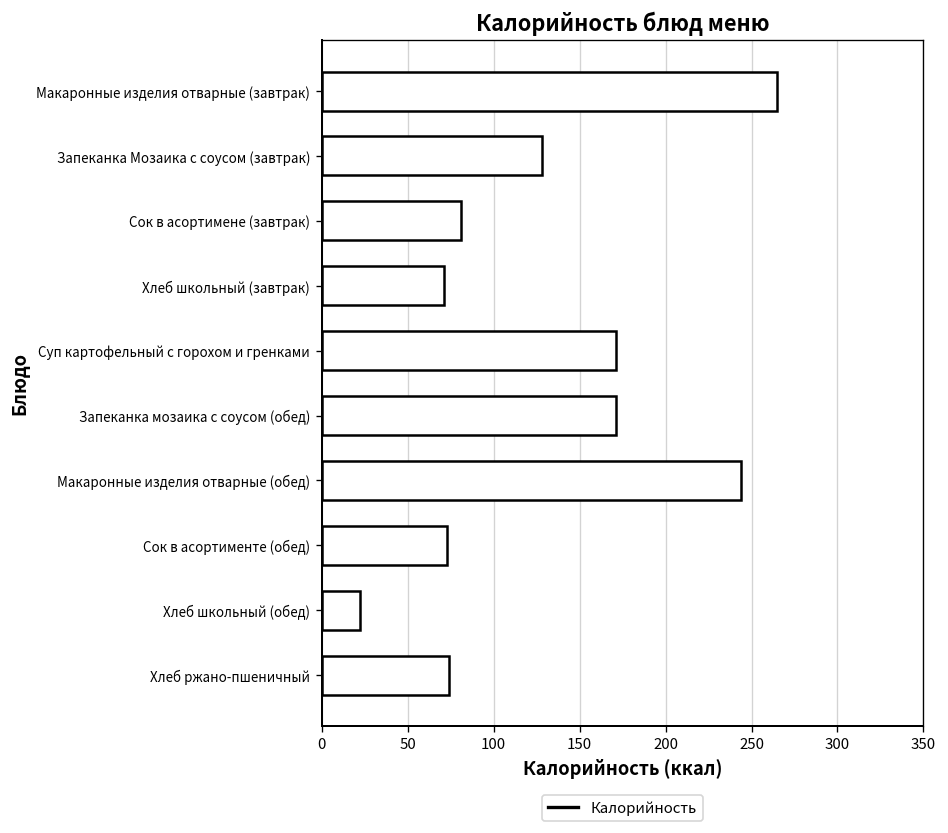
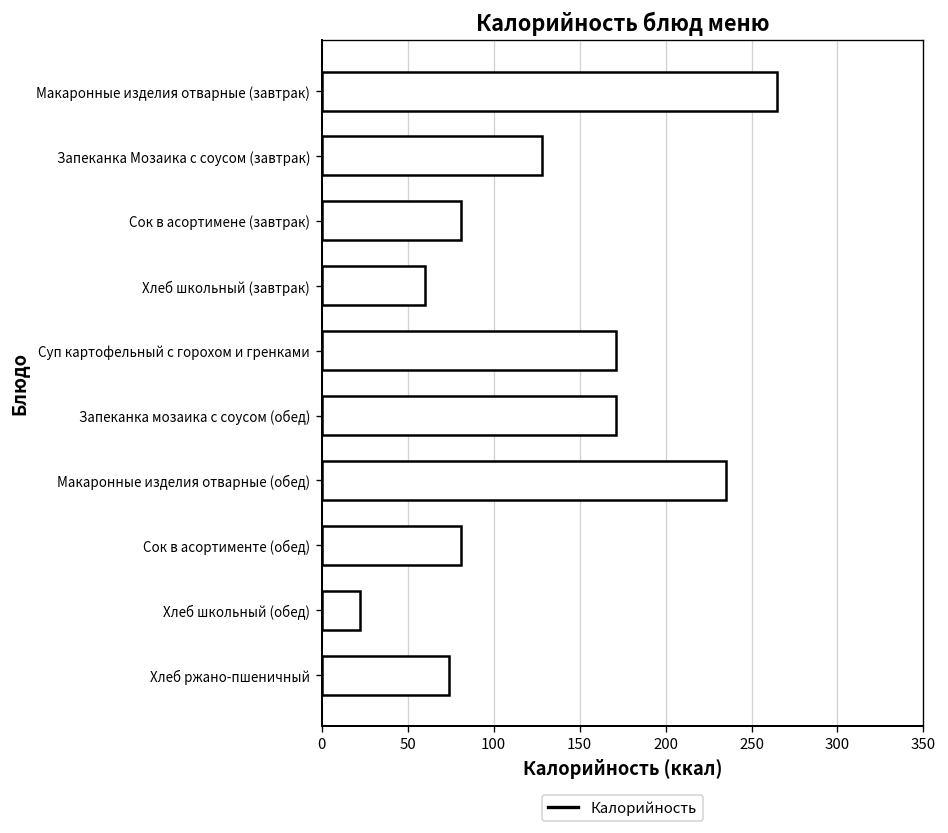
Хлеб школьный (завтрак): 71 -> 60
Макаронные изделия отварные (обед): 244 -> 235
Сок в асортименте (обед): 73 -> 81
